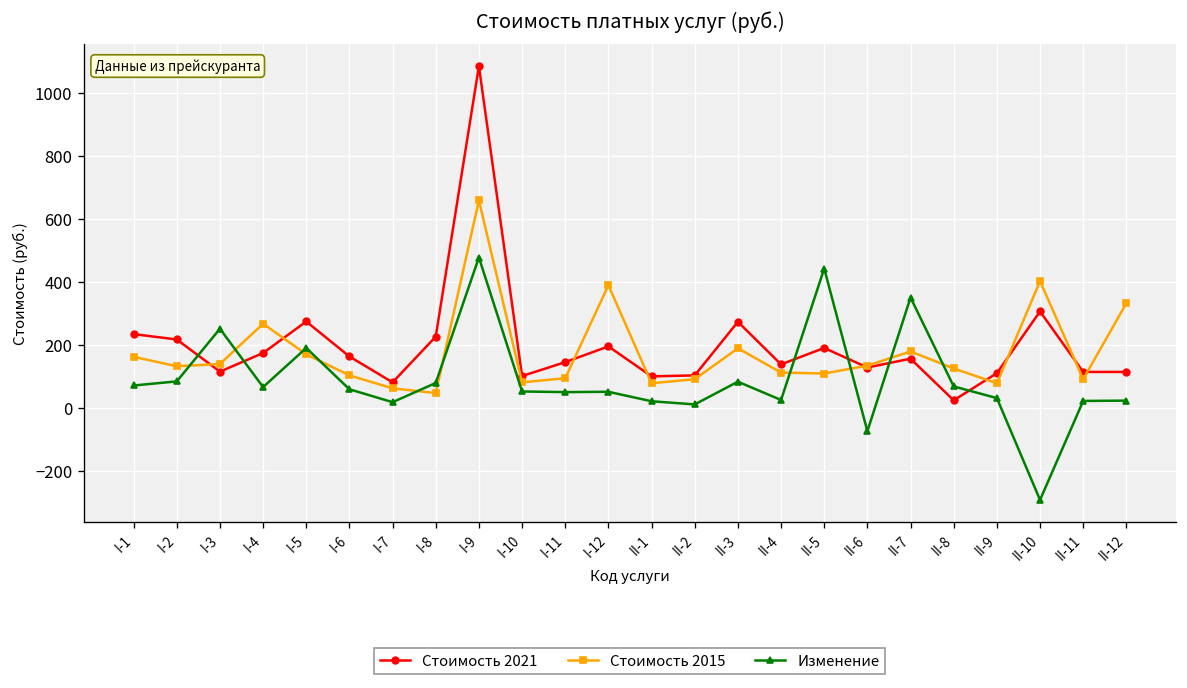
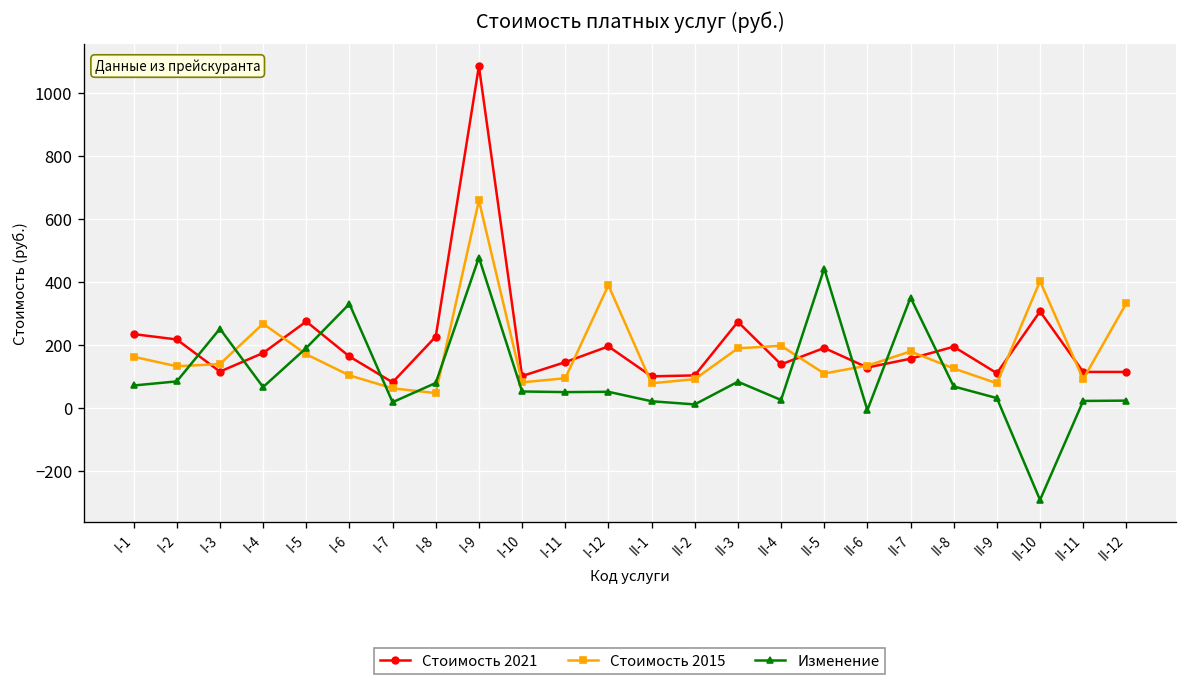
Изменение, I-6: 60 -> 330
Стоимость 2015, II-4: 110 -> 200
Изменение, II-6: -70 -> -10
Стоимость 2021, II-8: 30 -> 200
